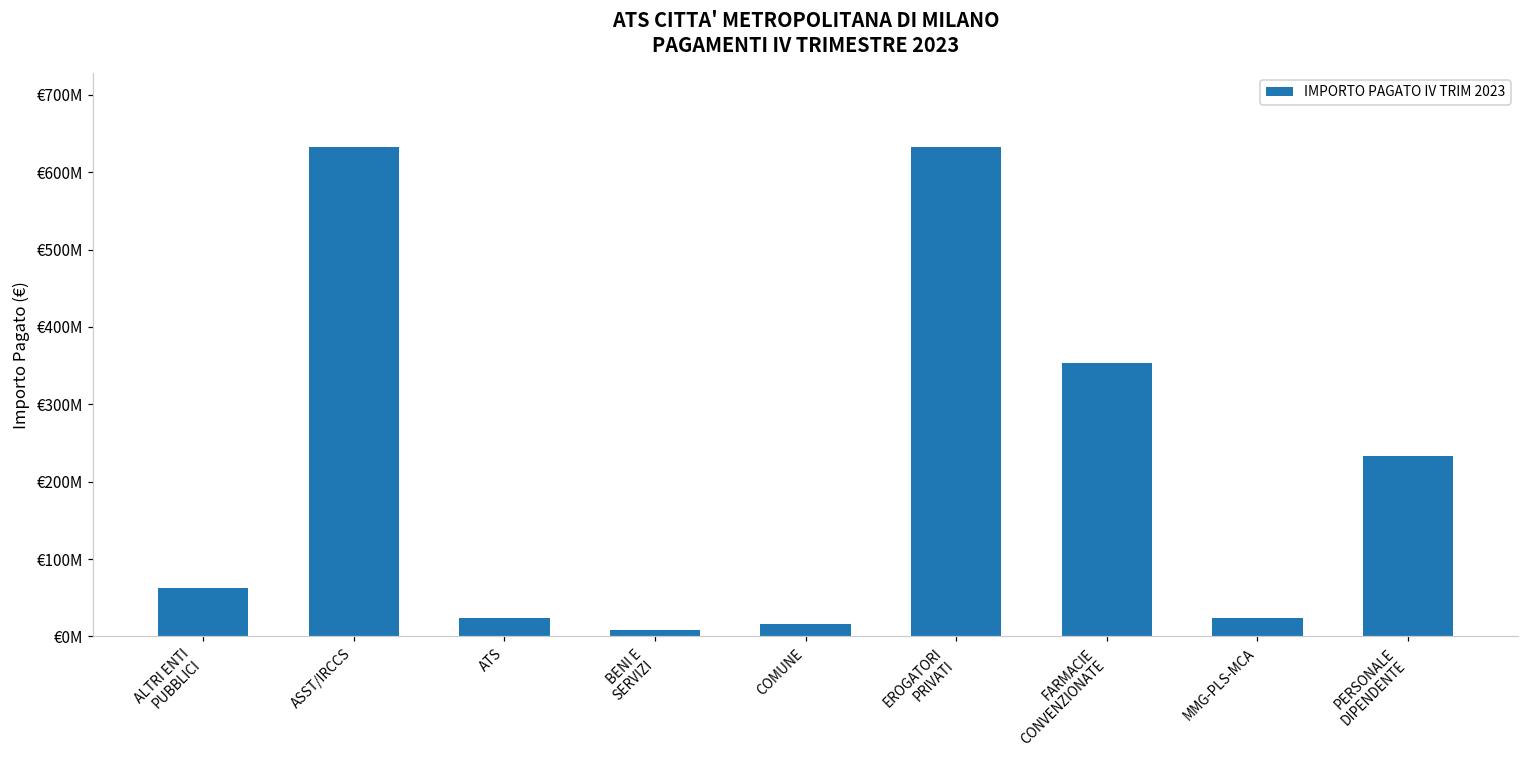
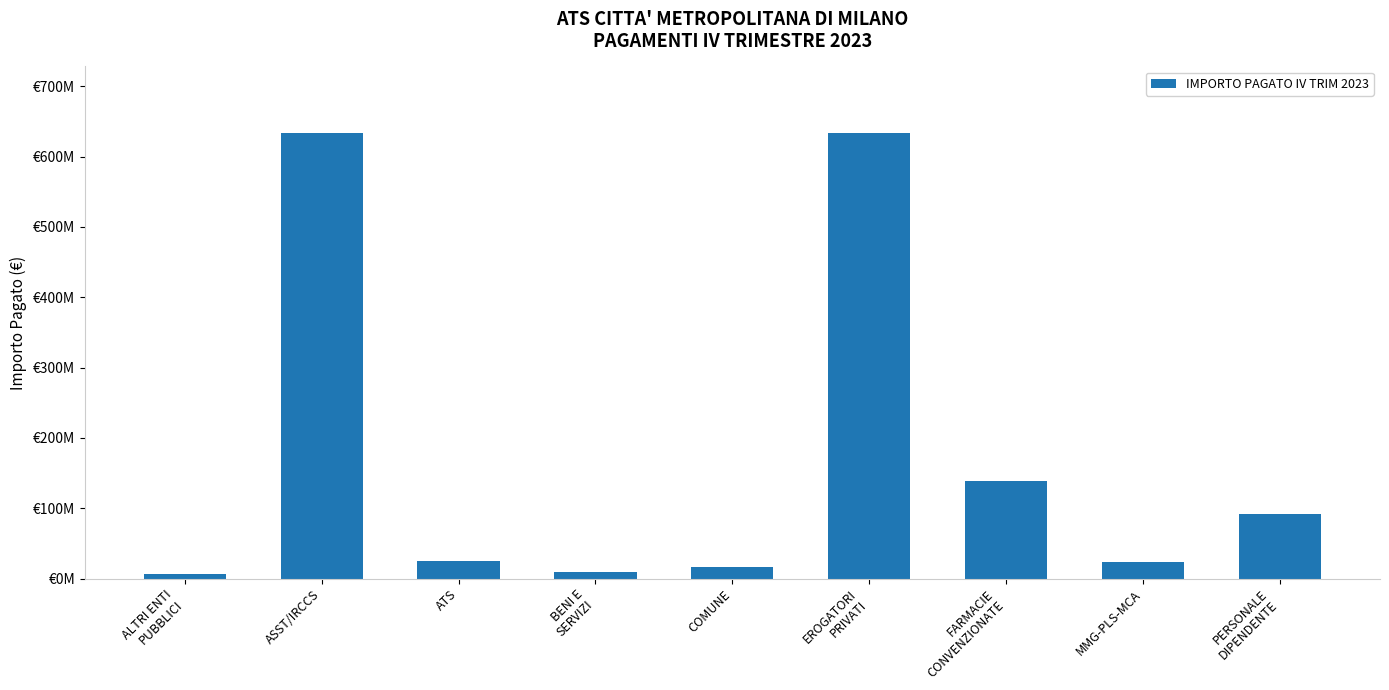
ALTRI ENTI PUBBLICI: €60000000 -> €10000000
FARMACIE CONVENZIONATE: €350000000 -> €140000000
PERSONALE DIPENDENTE: €230000000 -> €90000000
